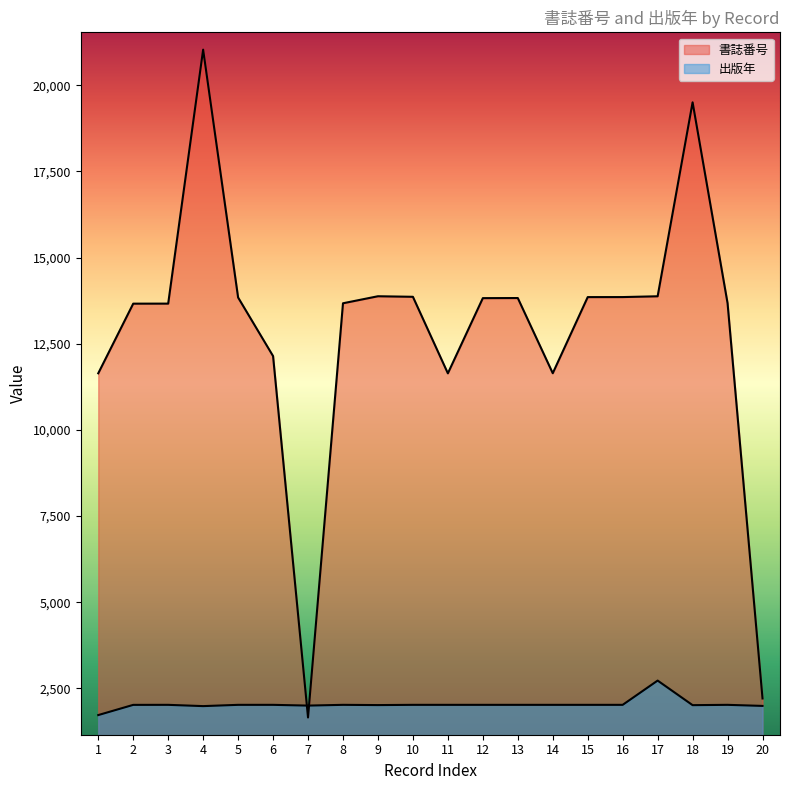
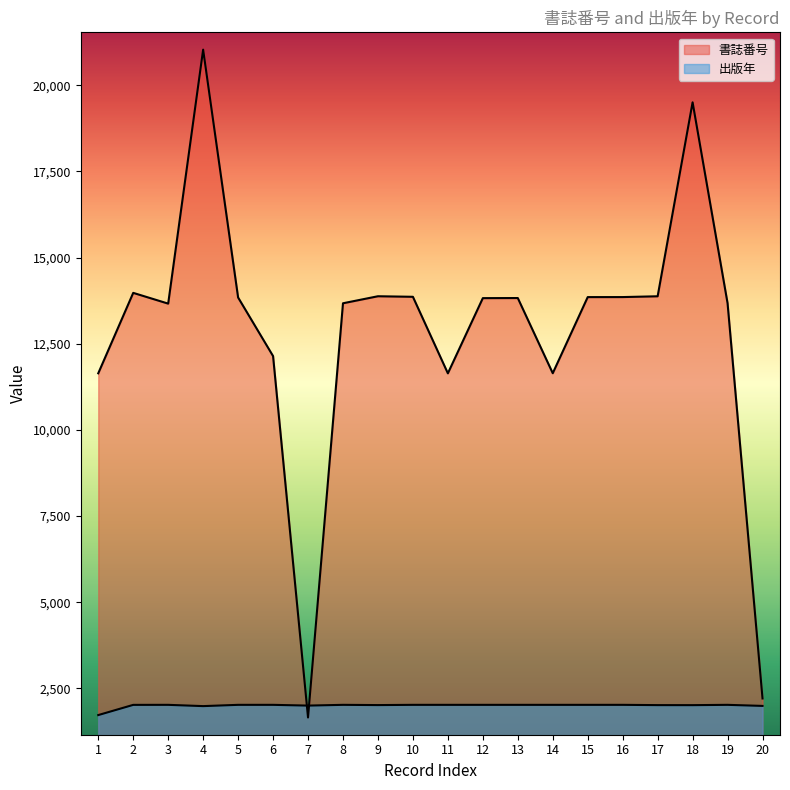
書誌番号, 2: 13,700 -> 14,000
出版年, 17: 2,700 -> 2,000
